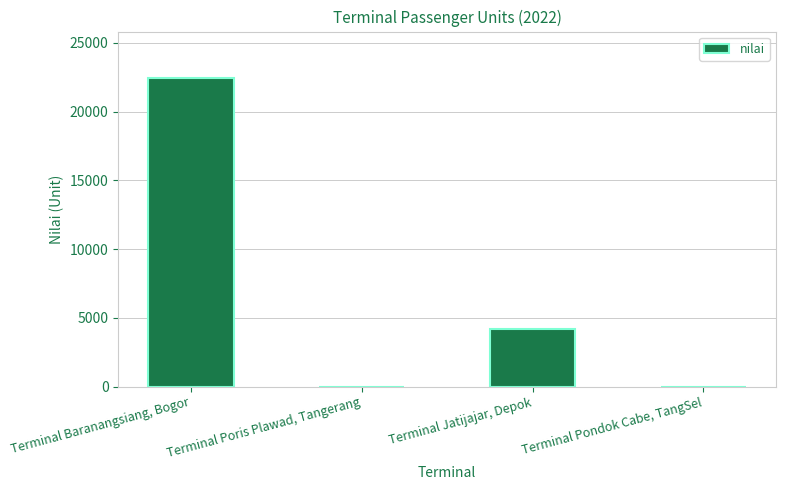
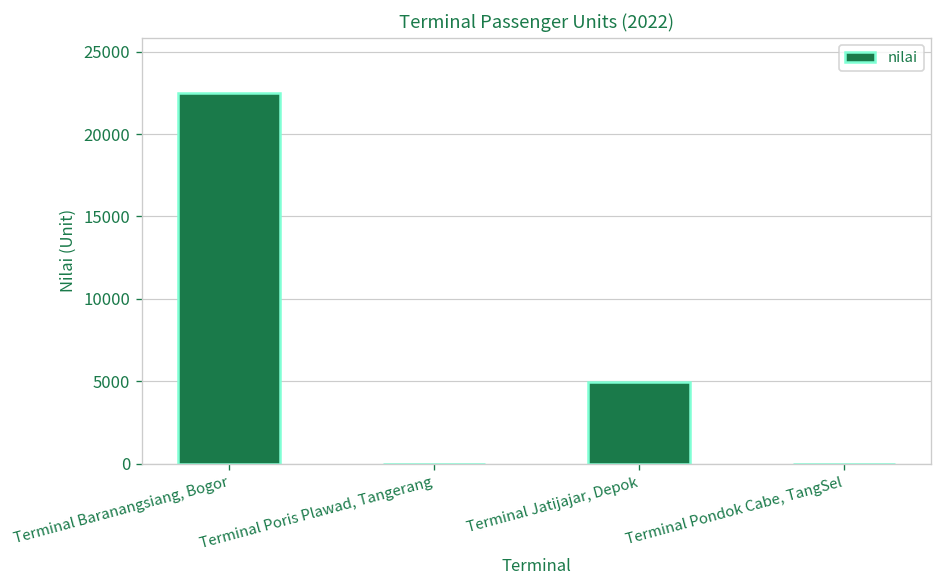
Terminal Jatijajar, Depok: 4200 -> 4900
